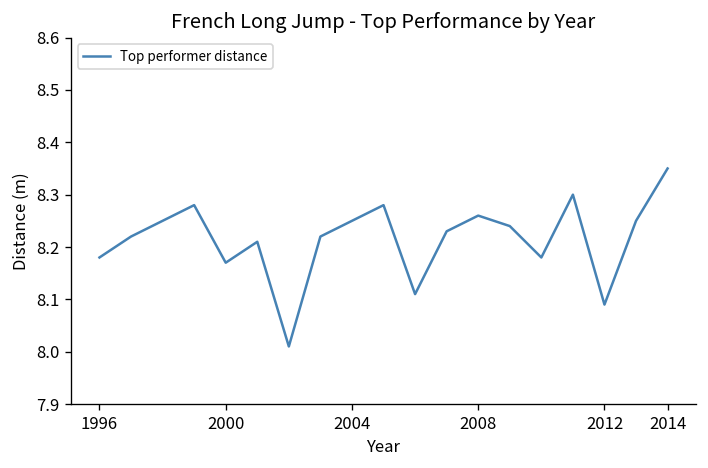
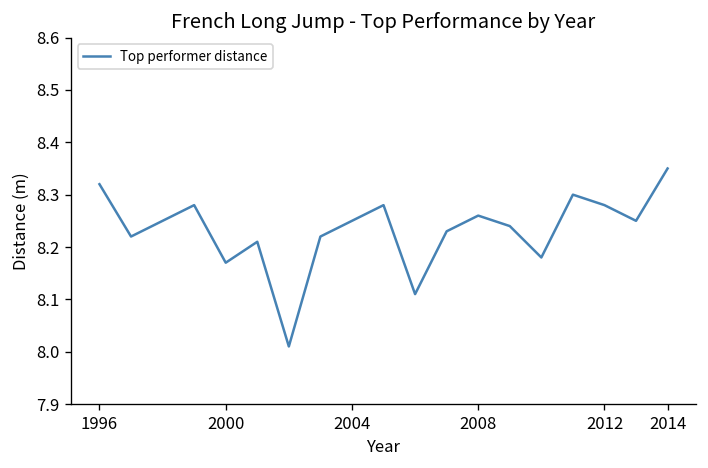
1996: 8.18 -> 8.32
2012: 8.09 -> 8.28
